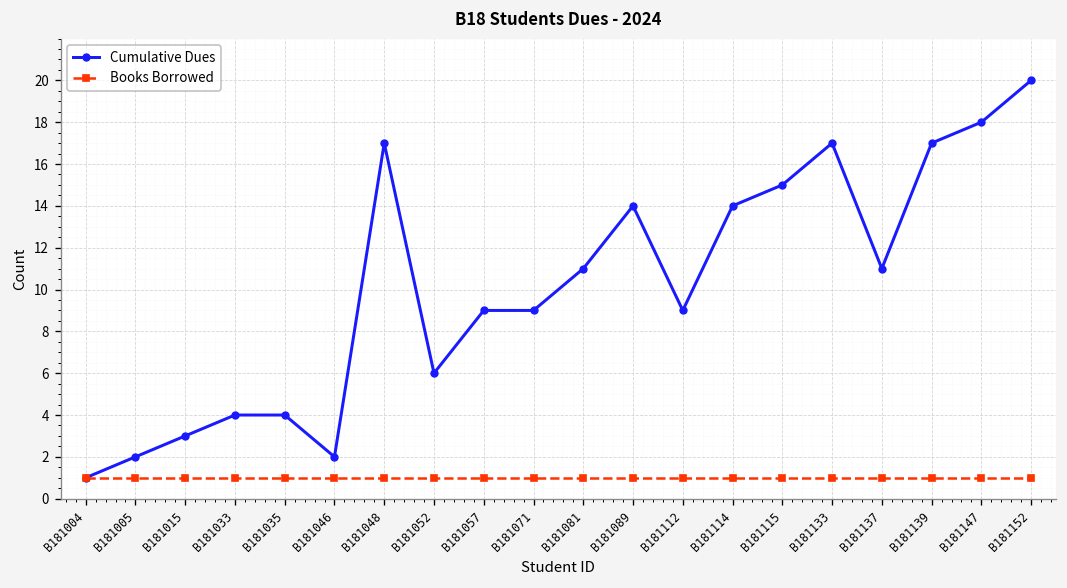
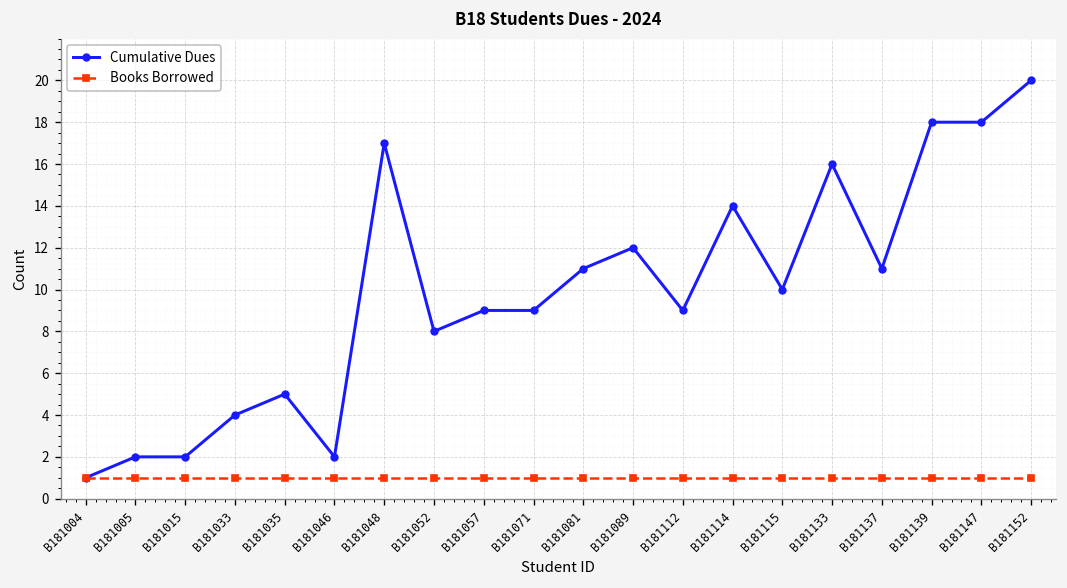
Cumulative Dues, B181015: 3 -> 2
Cumulative Dues, B181035: 4 -> 5
Cumulative Dues, B181052: 6 -> 8
Cumulative Dues, B181089: 14 -> 12
Cumulative Dues, B181115: 15 -> 10
Cumulative Dues, B181133: 17 -> 16
Cumulative Dues, B181139: 17 -> 18
